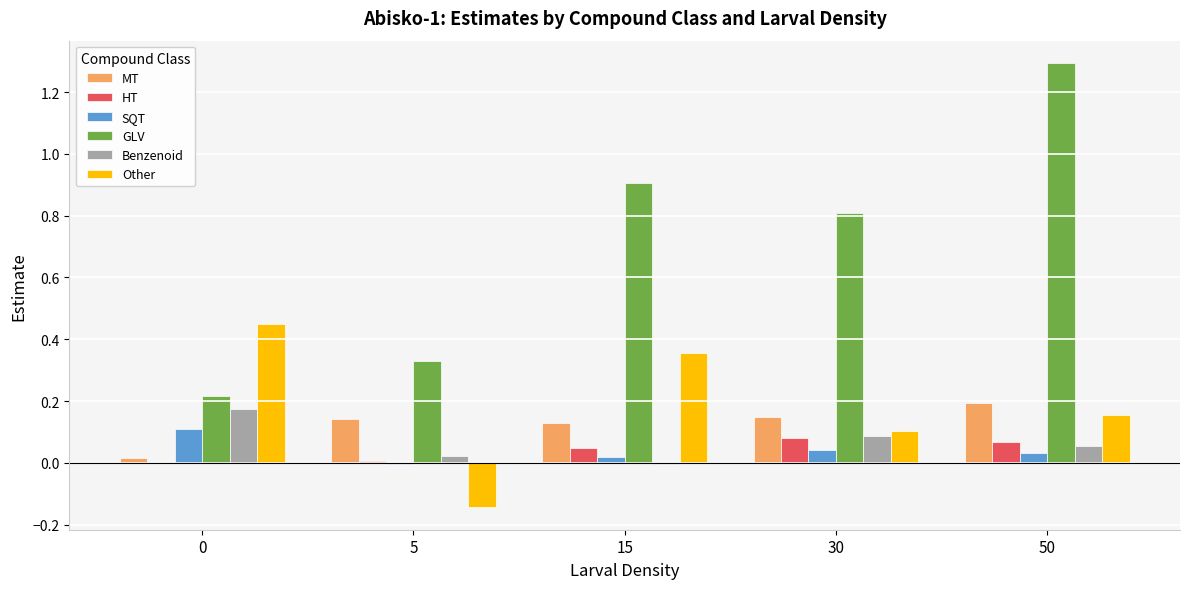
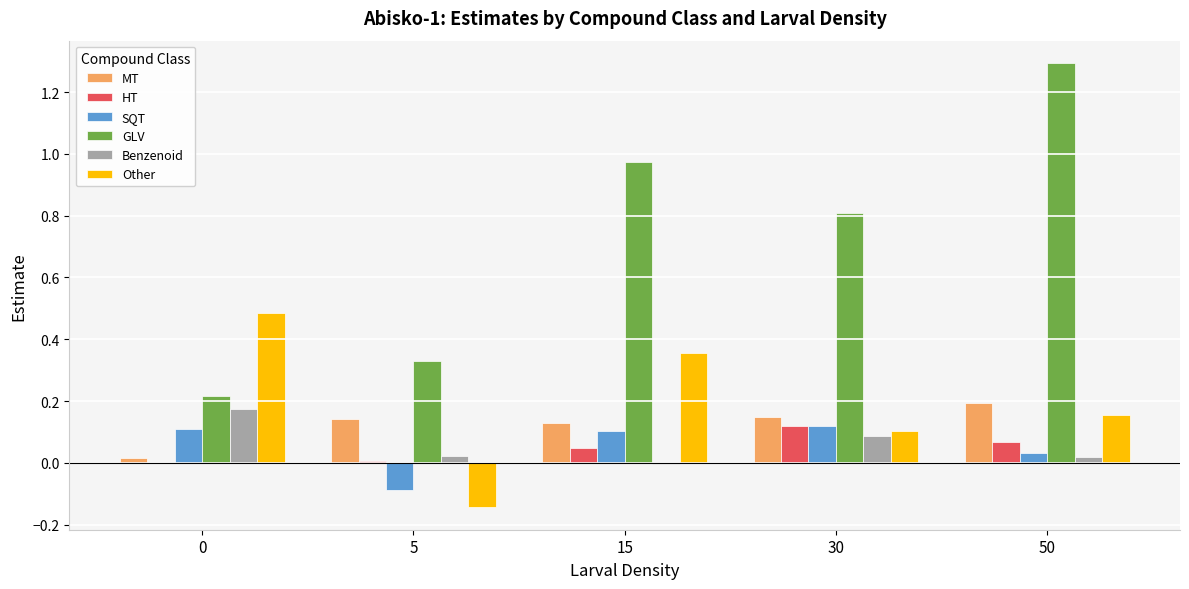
Other, 0: 0.45 -> 0.49
SQT, 5: 0.00 -> -0.09
SQT, 15: 0.02 -> 0.10
GLV, 15: 0.91 -> 0.97
HT, 30: 0.08 -> 0.12
SQT, 30: 0.04 -> 0.12
Benzenoid, 50: 0.06 -> 0.02
